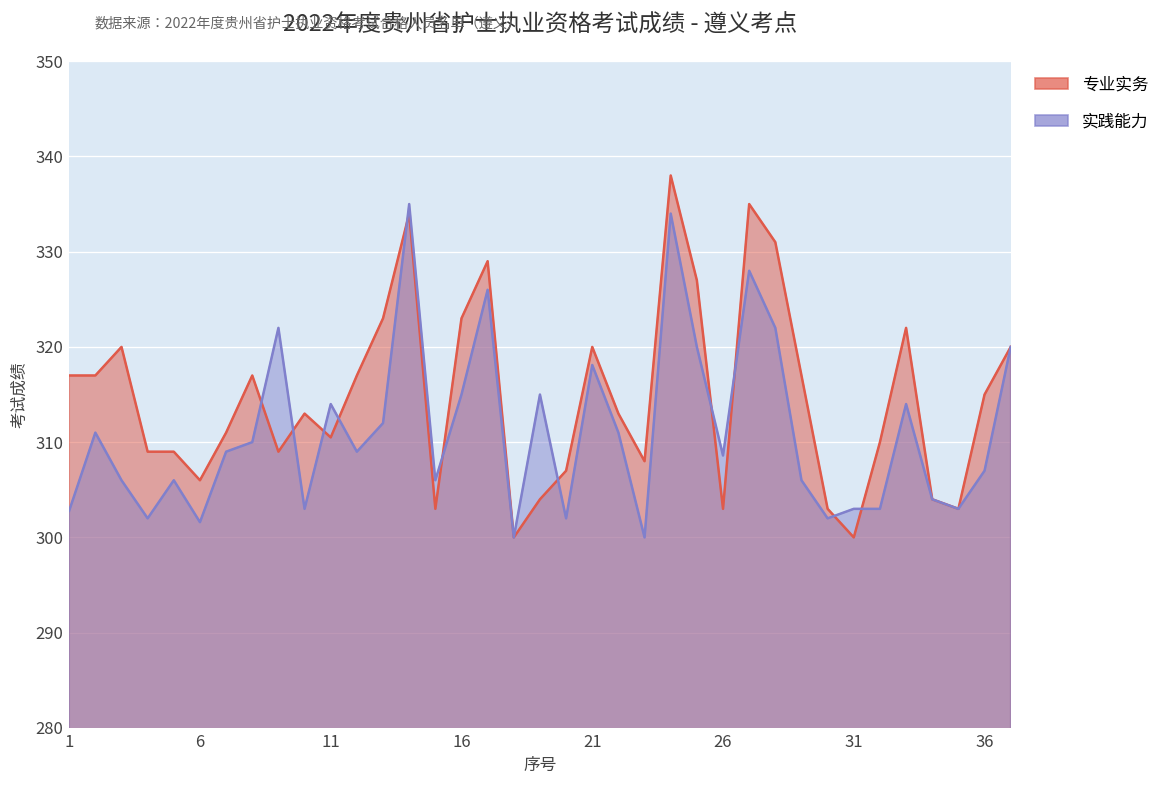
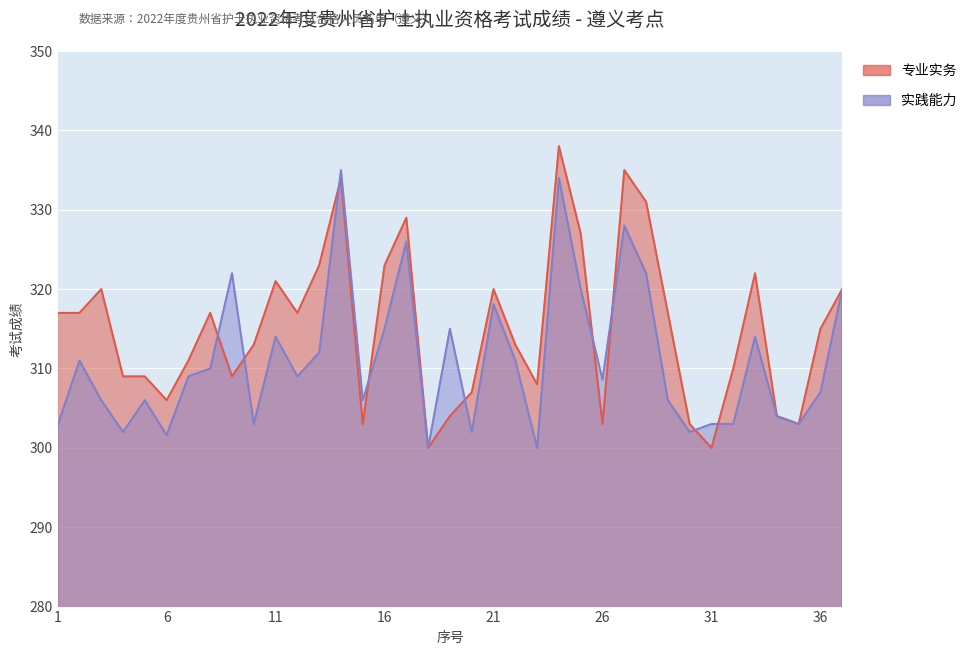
专业实务, 11: 311 -> 321
